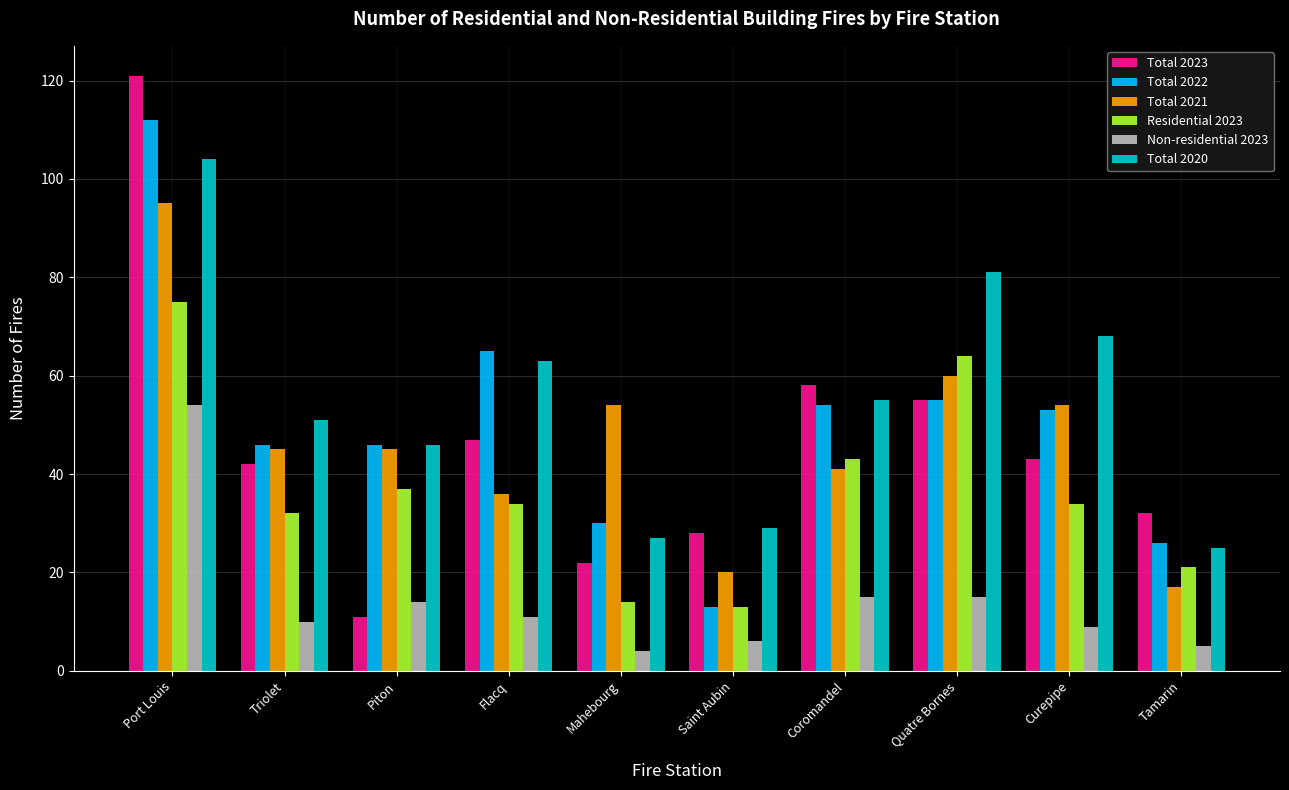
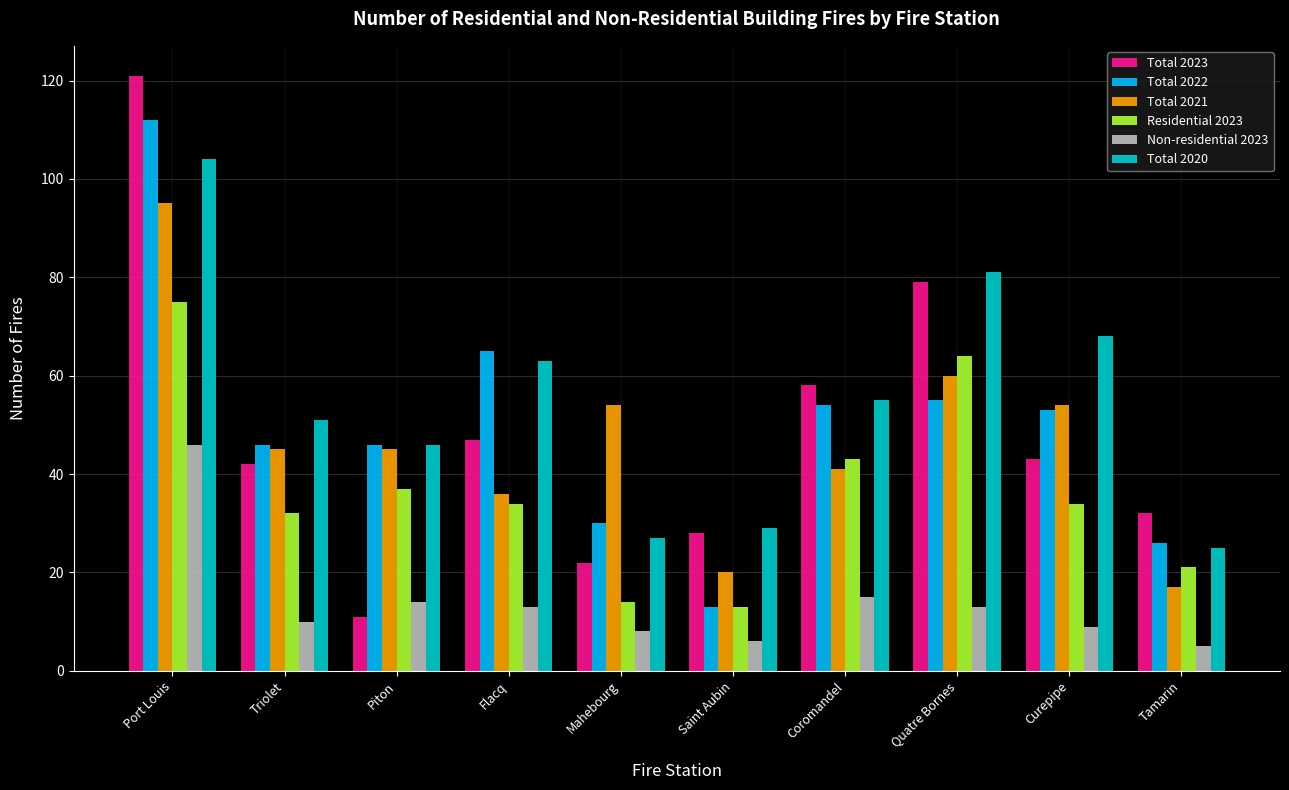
Non-residential 2023, Port Louis: 54 -> 46
Non-residential 2023, Flacq: 11 -> 13
Non-residential 2023, Mahebourg: 4 -> 8
Total 2023, Quatre Bornes: 55 -> 79
Non-residential 2023, Quatre Bornes: 15 -> 13
